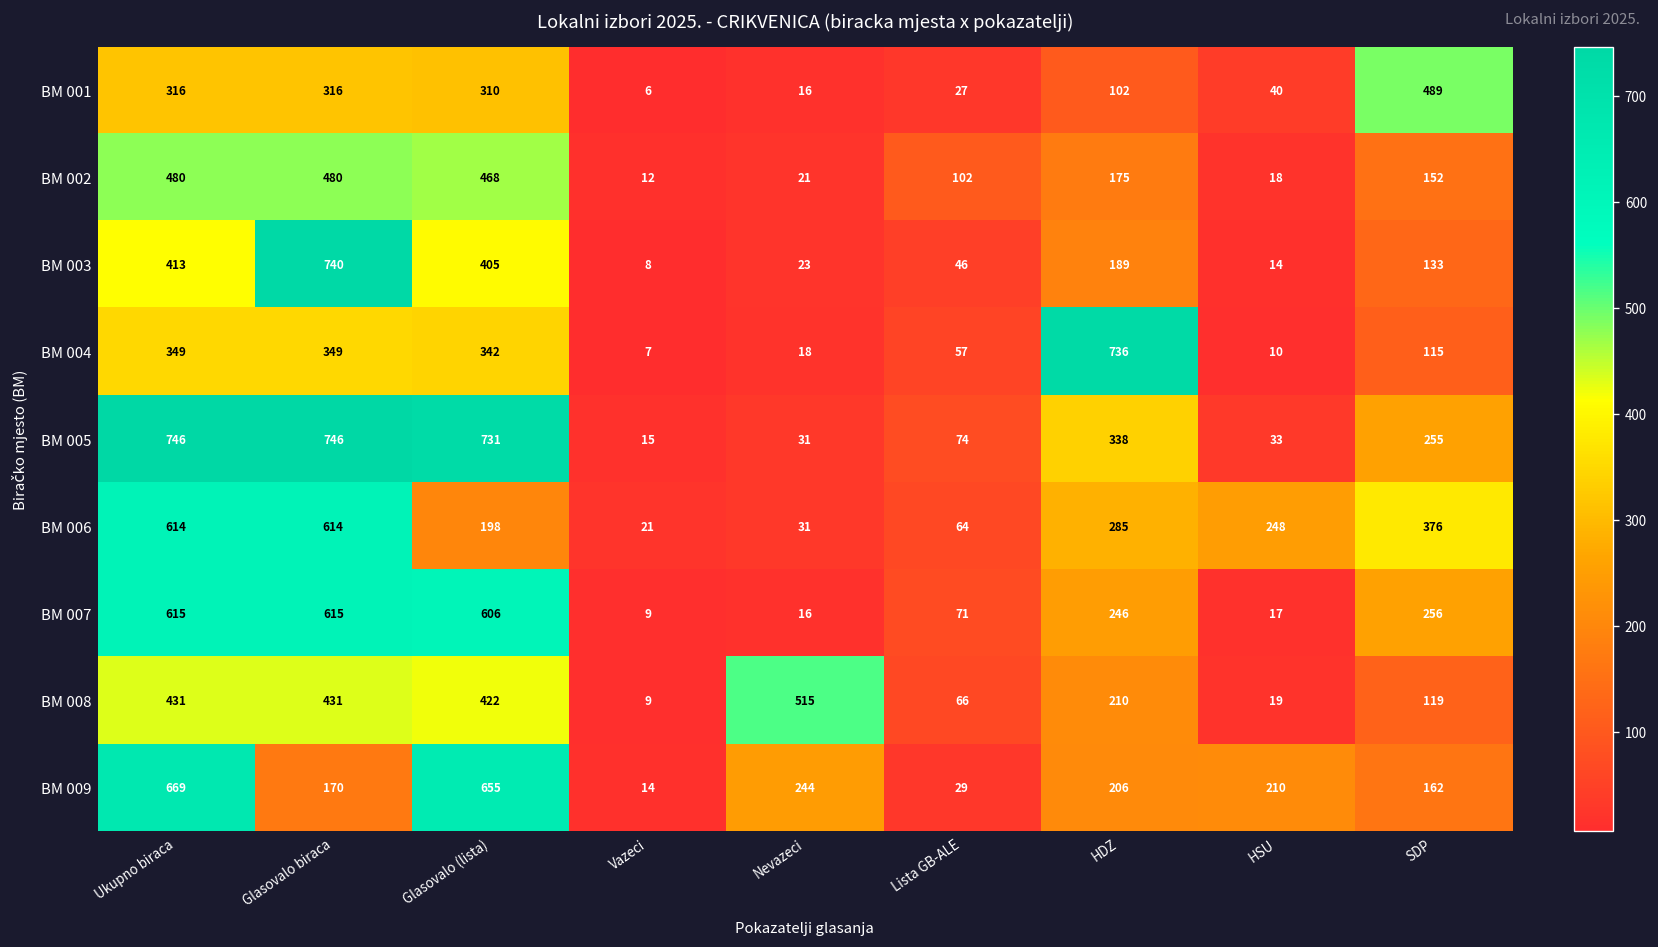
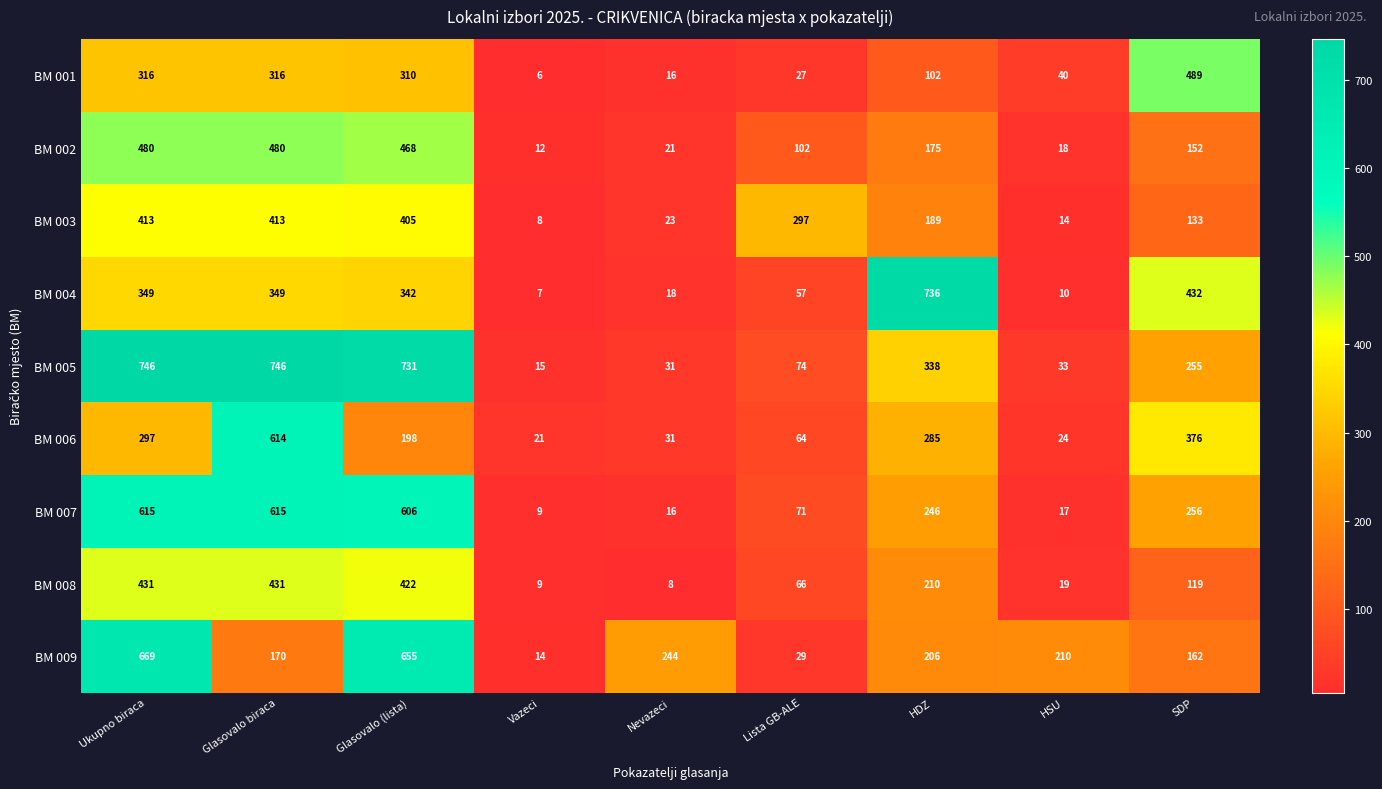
BM 003, Glasovalo biraca: 740 -> 413
BM 003, Lista GB-ALE: 46 -> 297
BM 004, SDP: 115 -> 432
BM 006, Ukupno biraca: 614 -> 297
BM 006, HSU: 248 -> 24
BM 008, Nevazeci: 515 -> 8
